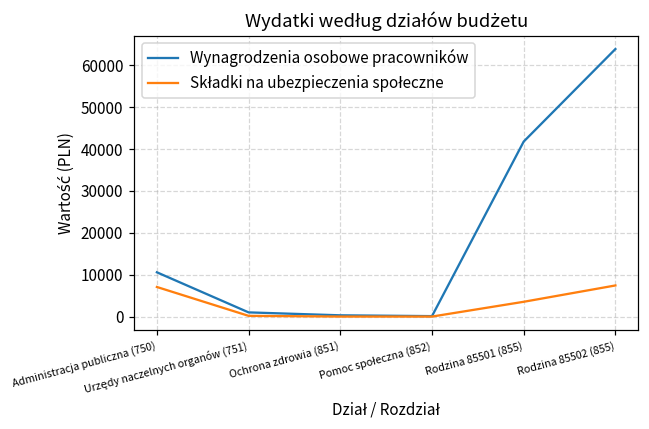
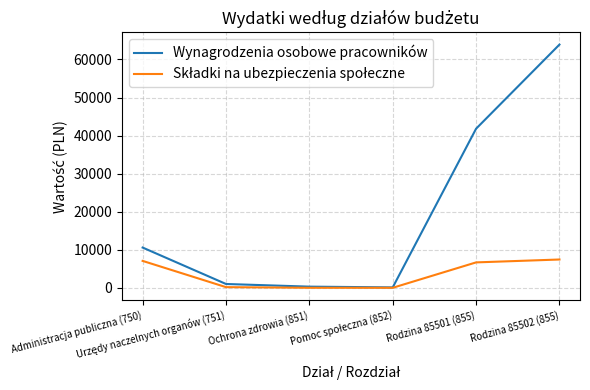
Składki na ubezpieczenia społeczne, Rodzina 85501 (855): 4000 -> 7000
